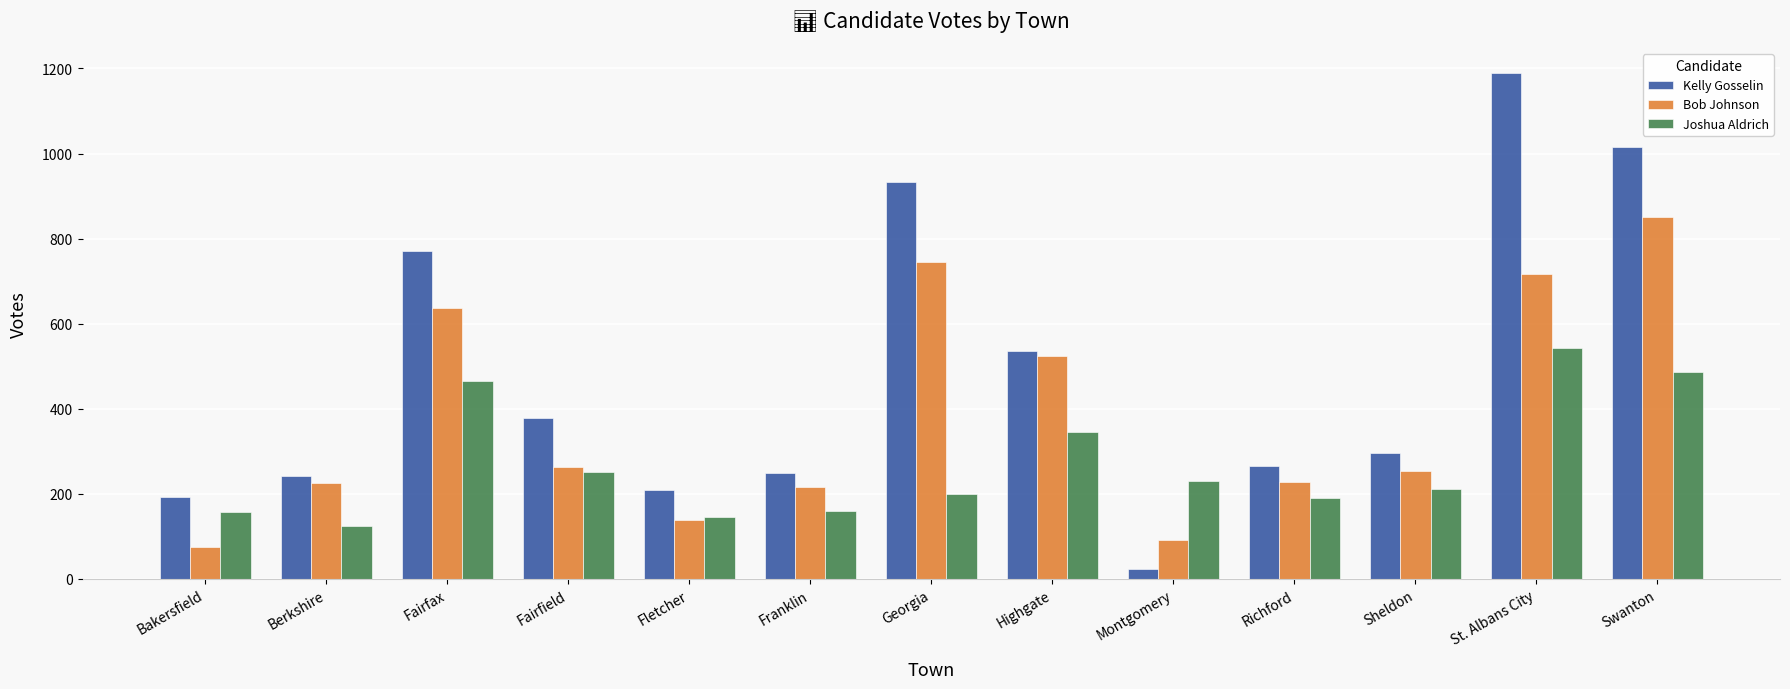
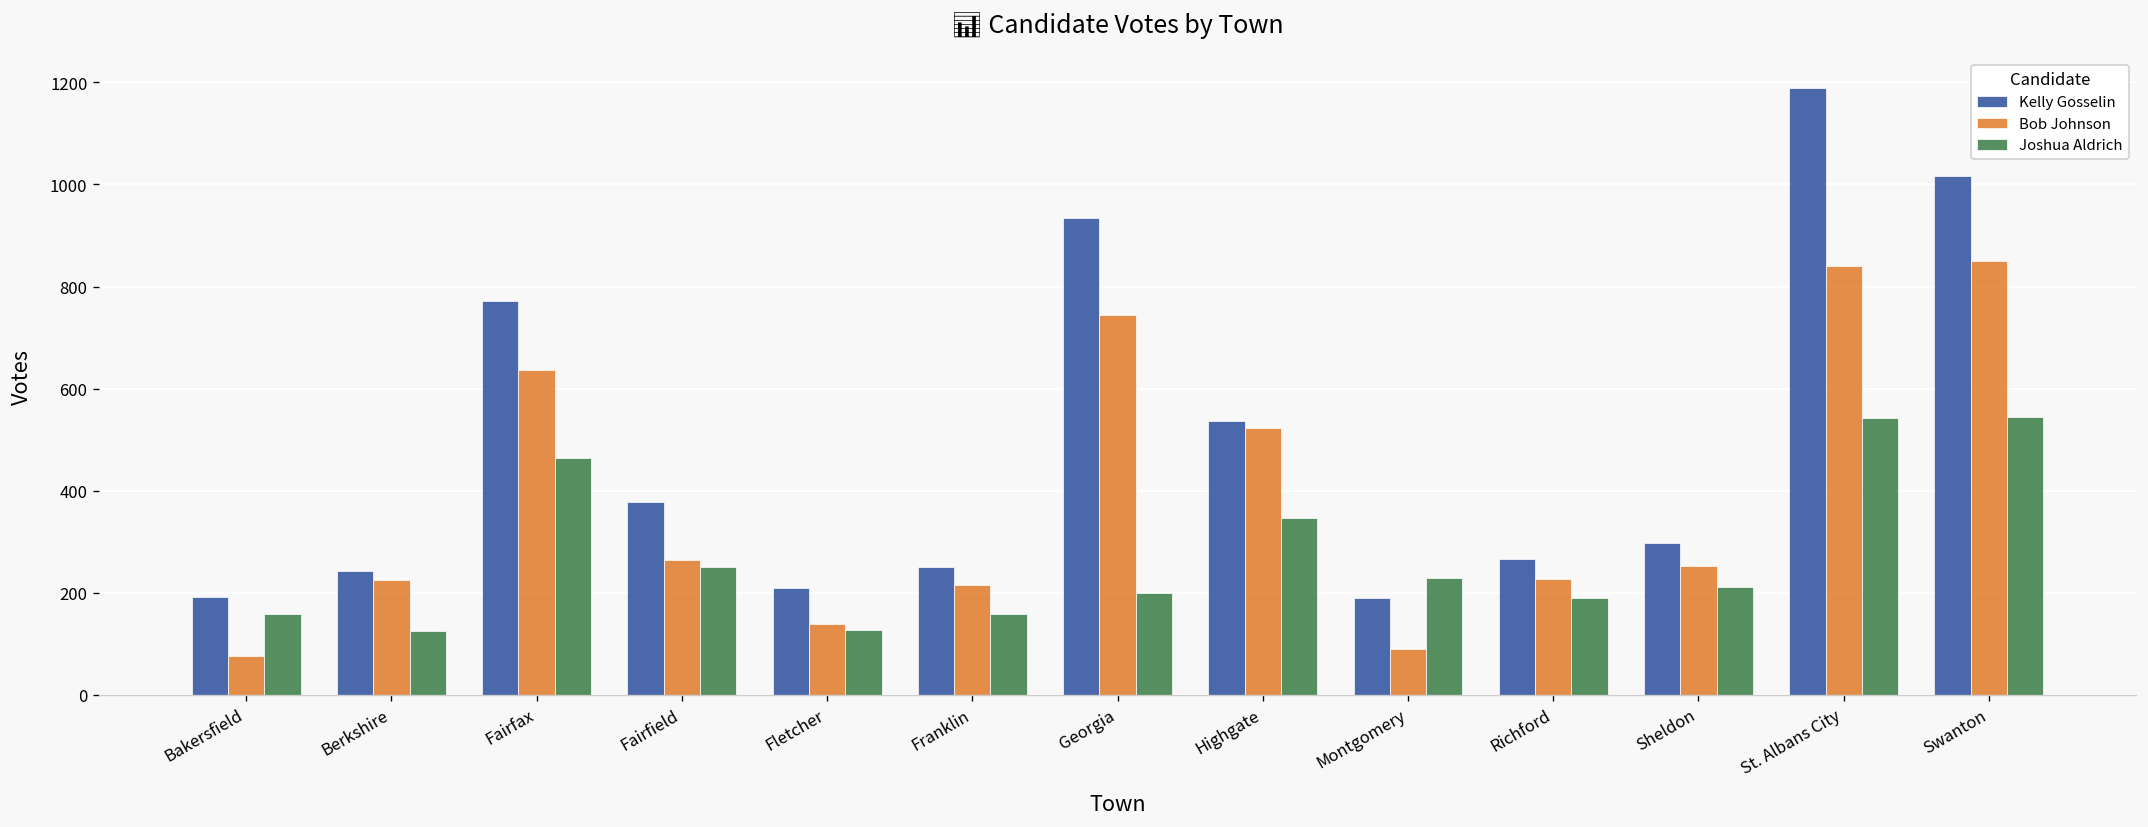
Joshua Aldrich, Fletcher: 150 -> 130
Kelly Gosselin, Montgomery: 20 -> 190
Bob Johnson, St. Albans City: 720 -> 840
Joshua Aldrich, Swanton: 490 -> 550
